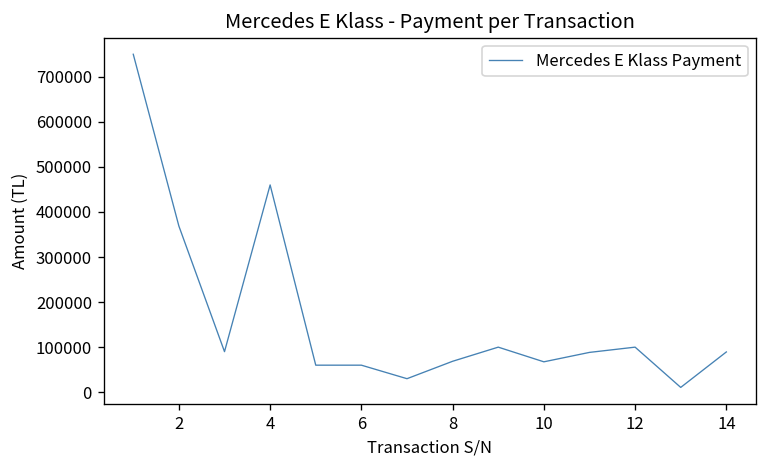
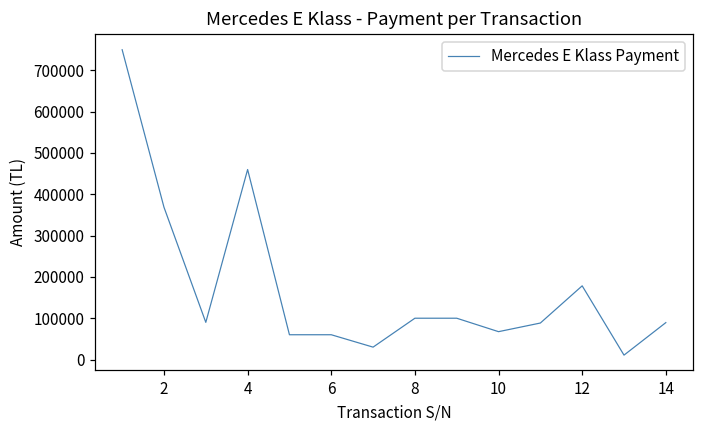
8: 70000 -> 100000
12: 100000 -> 180000
